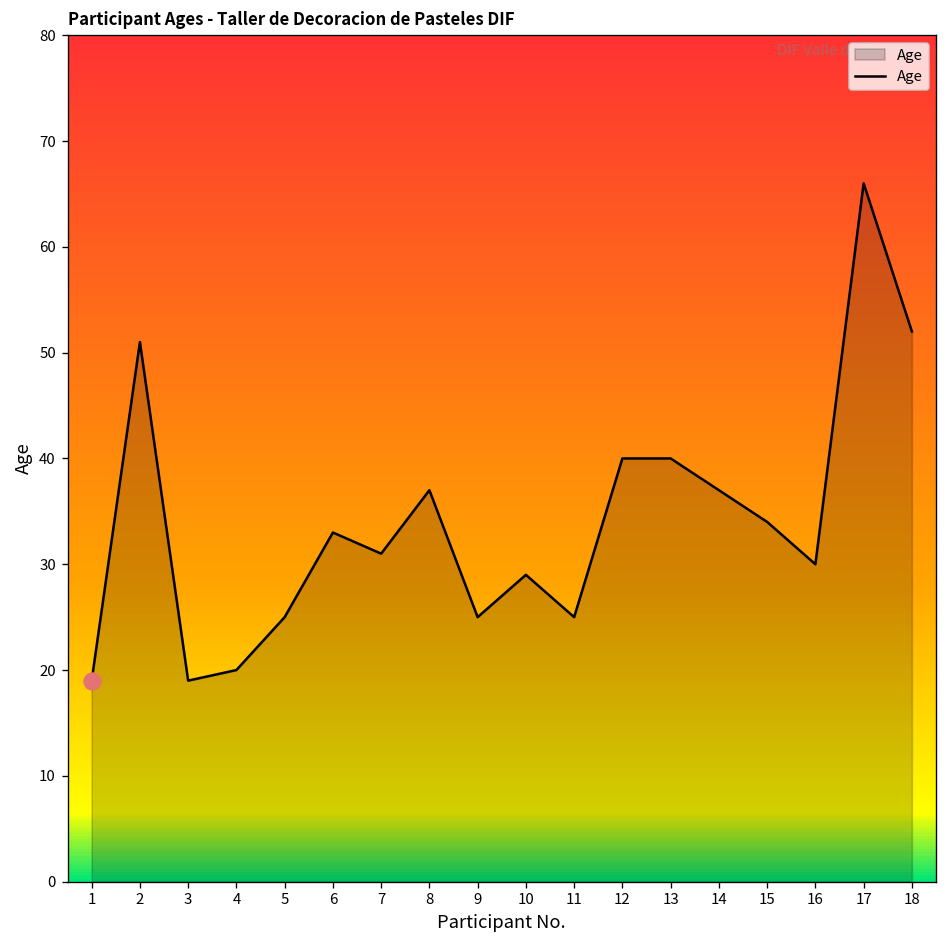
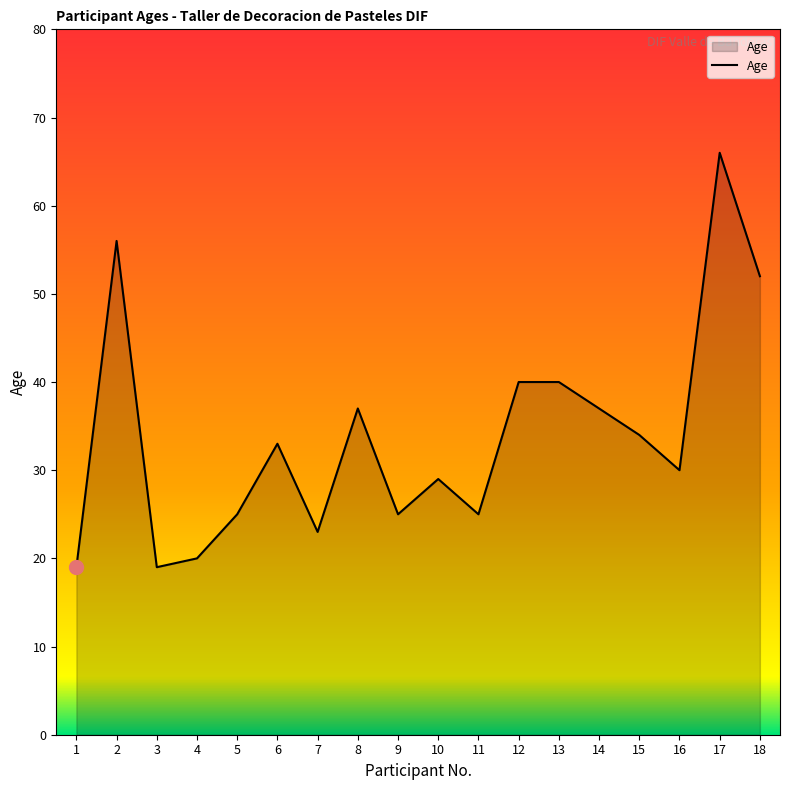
Age, 2: 51 -> 56
Age, 7: 31 -> 23
